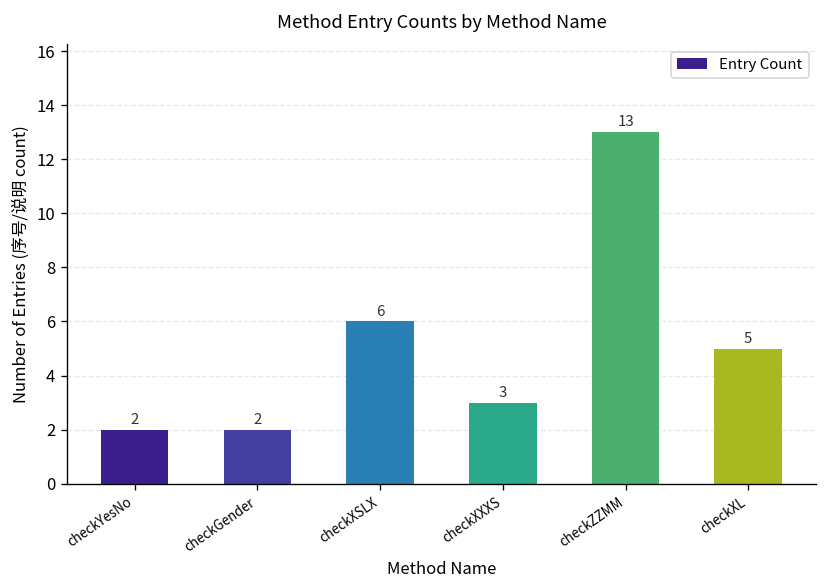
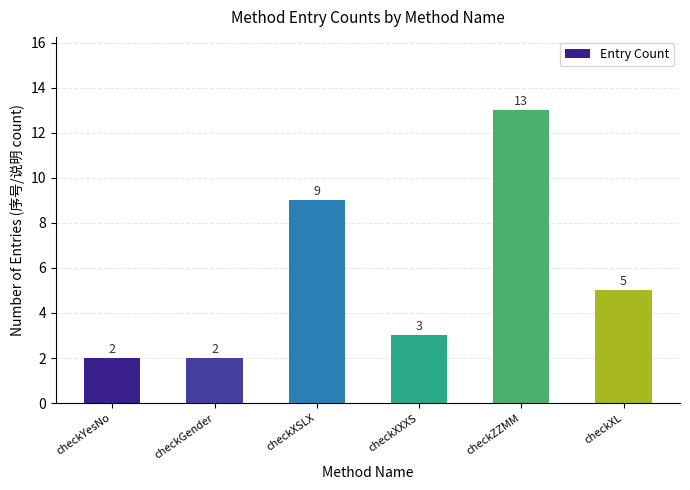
checkXSLX: 6 -> 9
